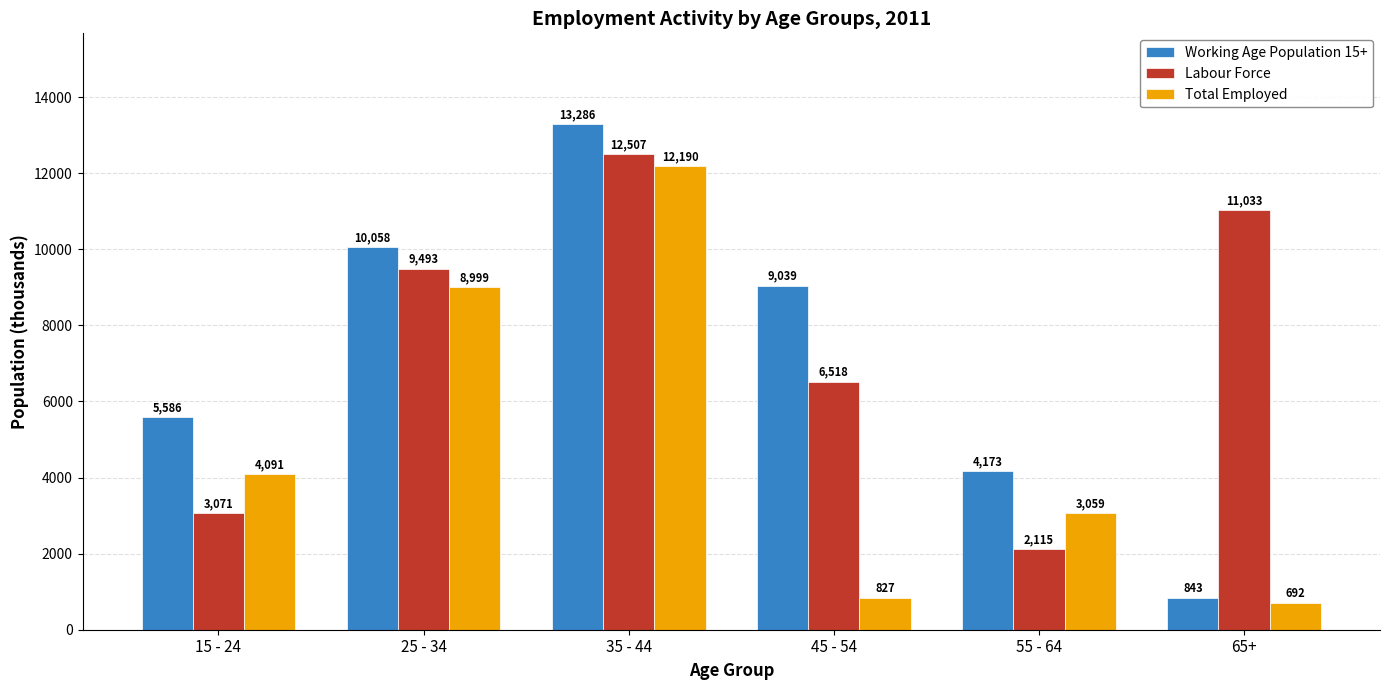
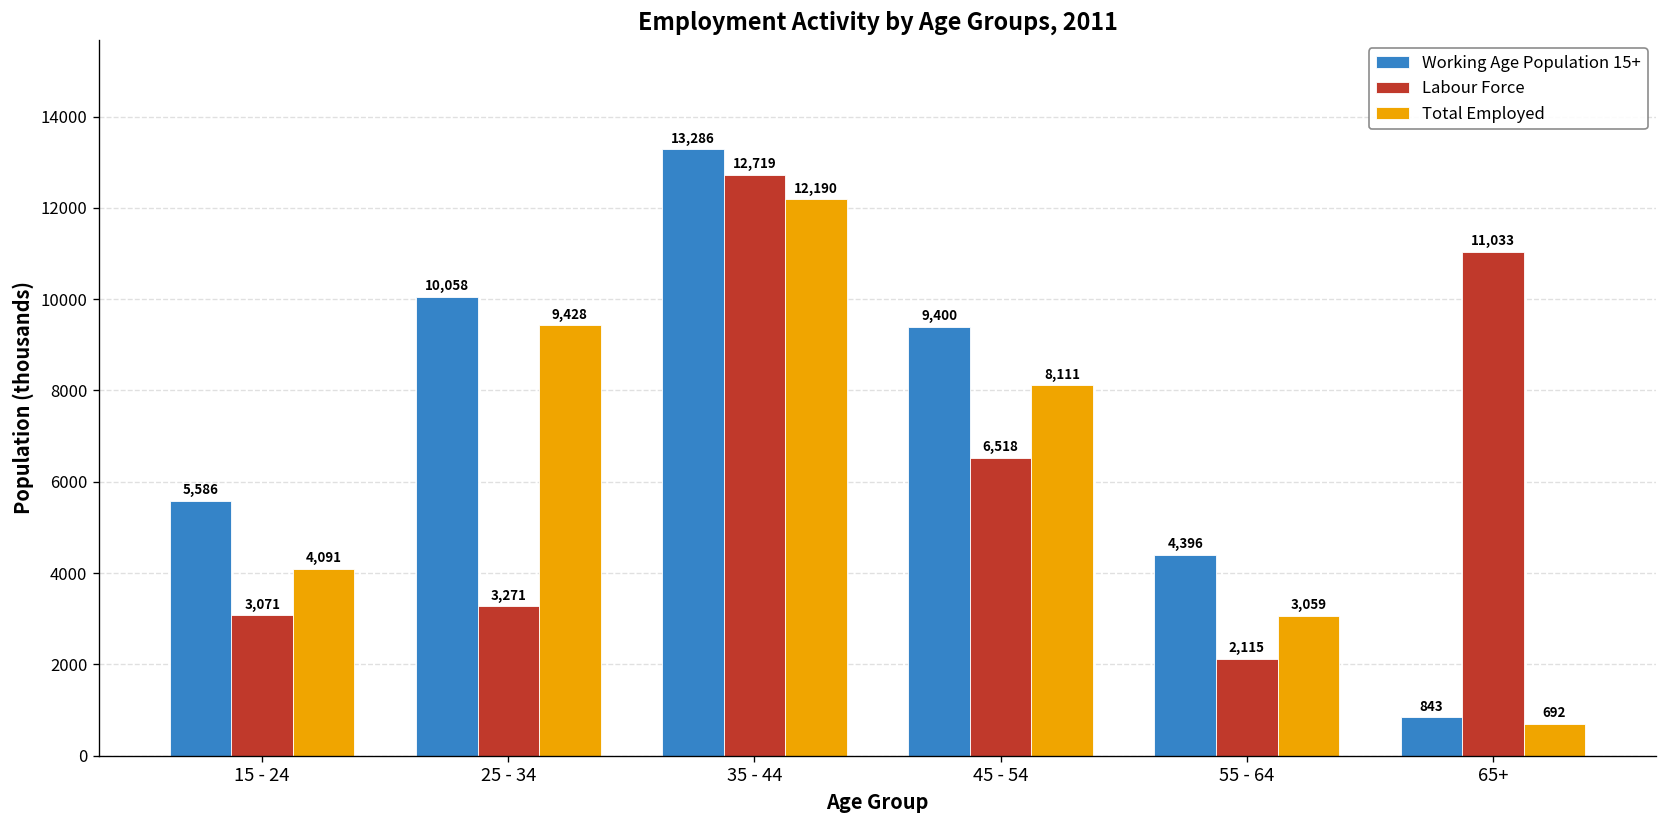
Labour Force, 25 - 34: 9,493 -> 3,271
Total Employed, 25 - 34: 8,999 -> 9,428
Labour Force, 35 - 44: 12,507 -> 12,719
Working Age Population 15+, 45 - 54: 9,039 -> 9,400
Total Employed, 45 - 54: 827 -> 8,111
Working Age Population 15+, 55 - 64: 4,173 -> 4,396
